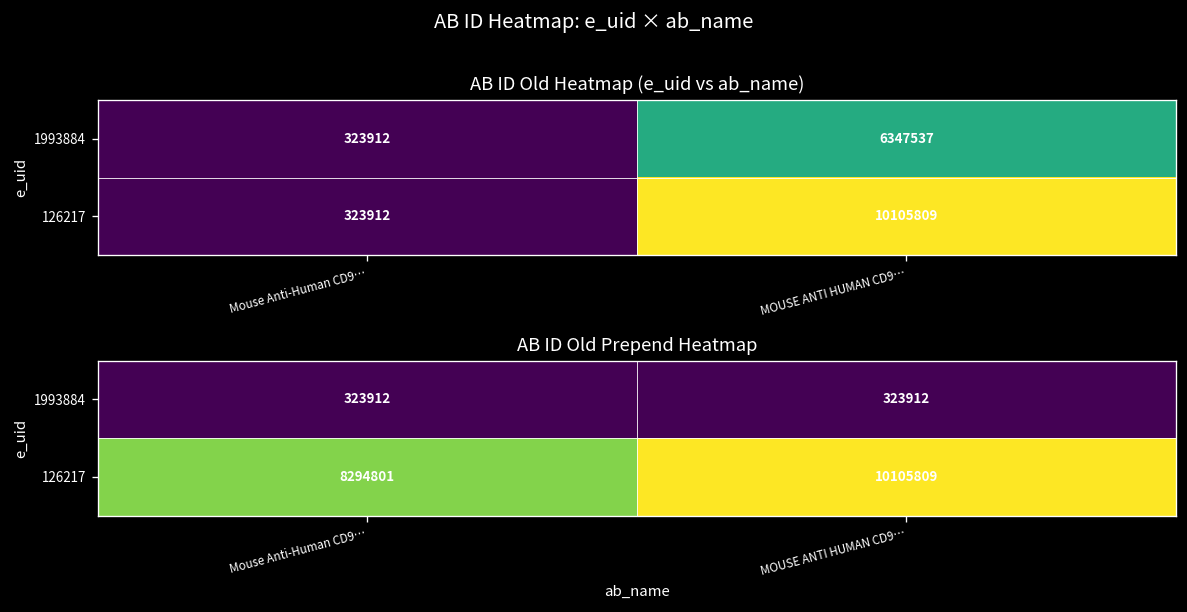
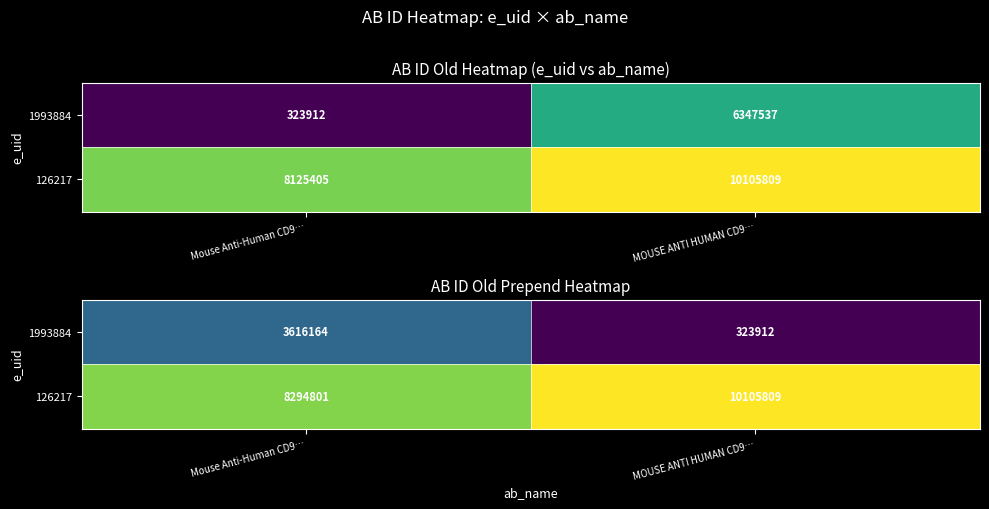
AB ID Old Heatmap (e_uid vs ab_name), 126217, Mouse Anti-Human CD9…: 323912 -> 8125405
AB ID Old Prepend Heatmap, 1993884, Mouse Anti-Human CD9…: 323912 -> 3616164
